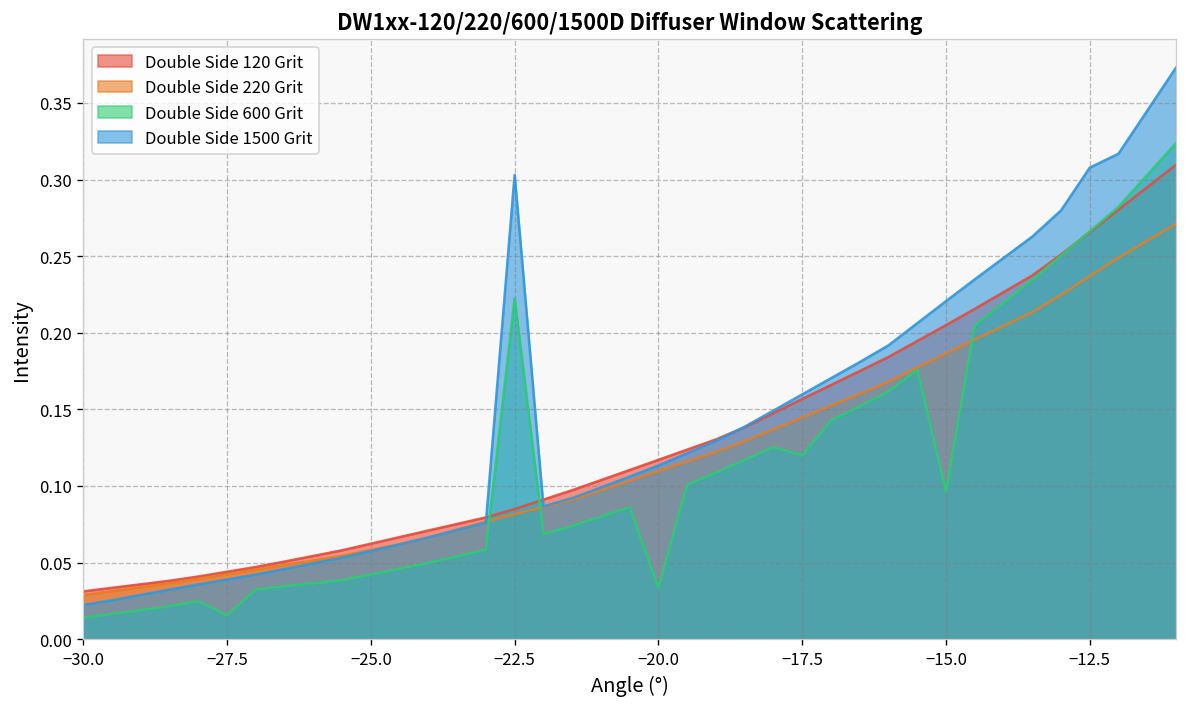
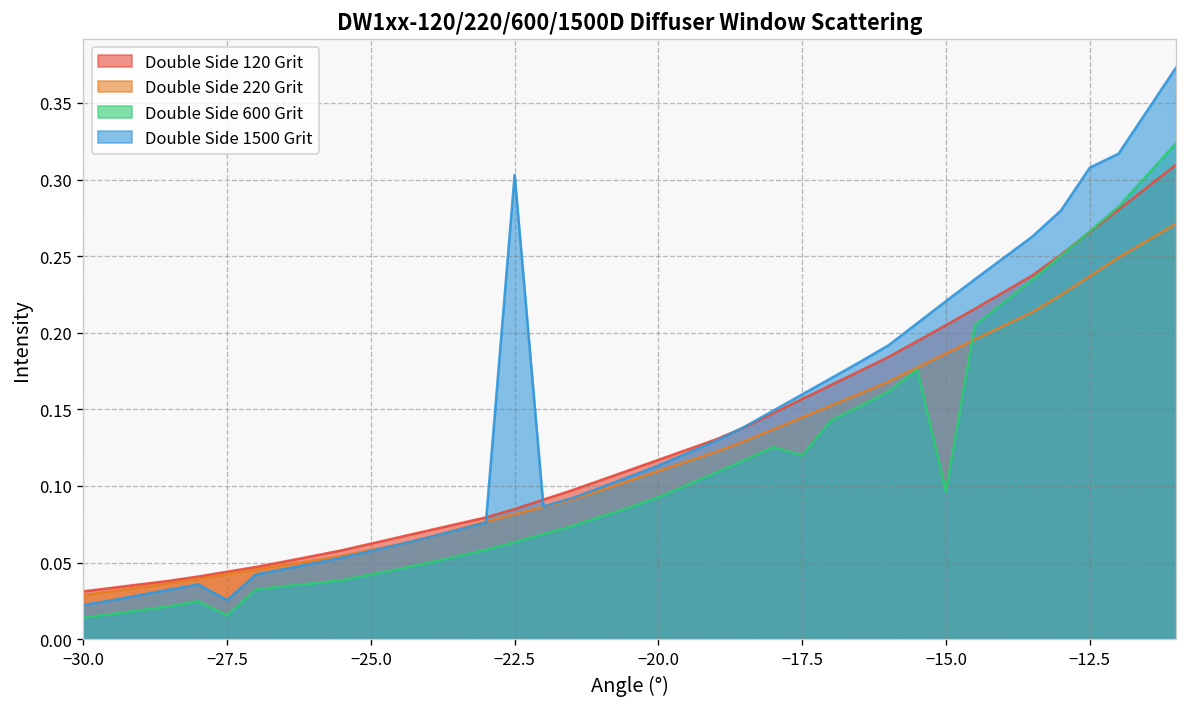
Double Side 1500 Grit, −27.5: 0.039 -> 0.026
Double Side 600 Grit, −22.5: 0.222 -> 0.063
Double Side 600 Grit, −20.0: 0.033 -> 0.093
